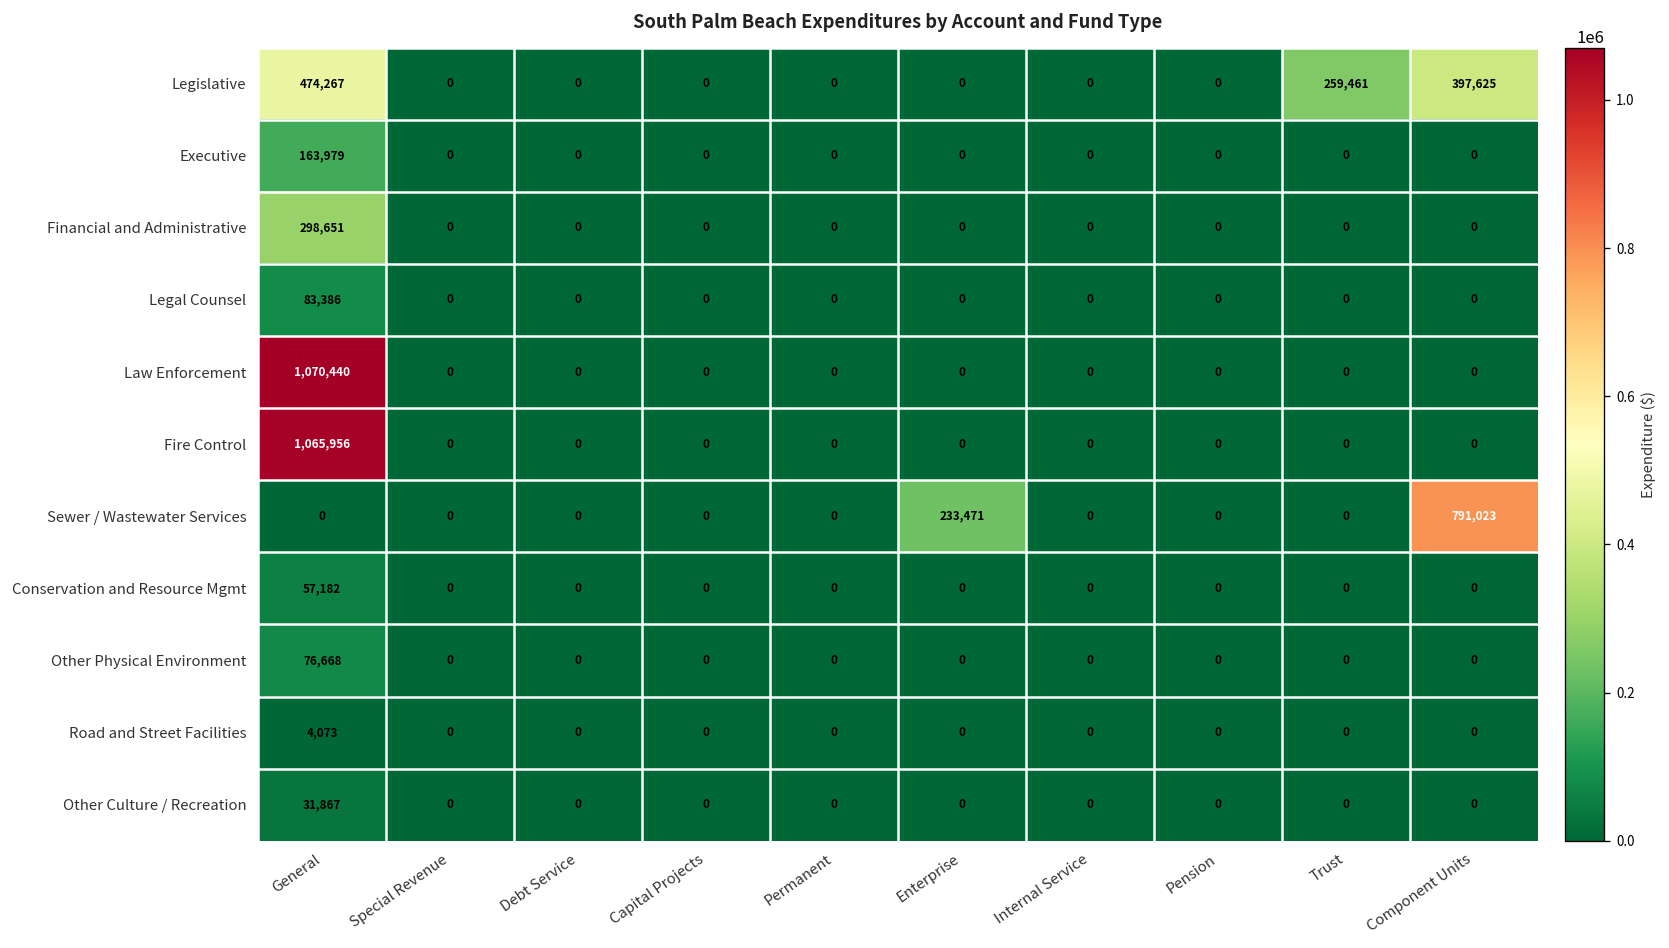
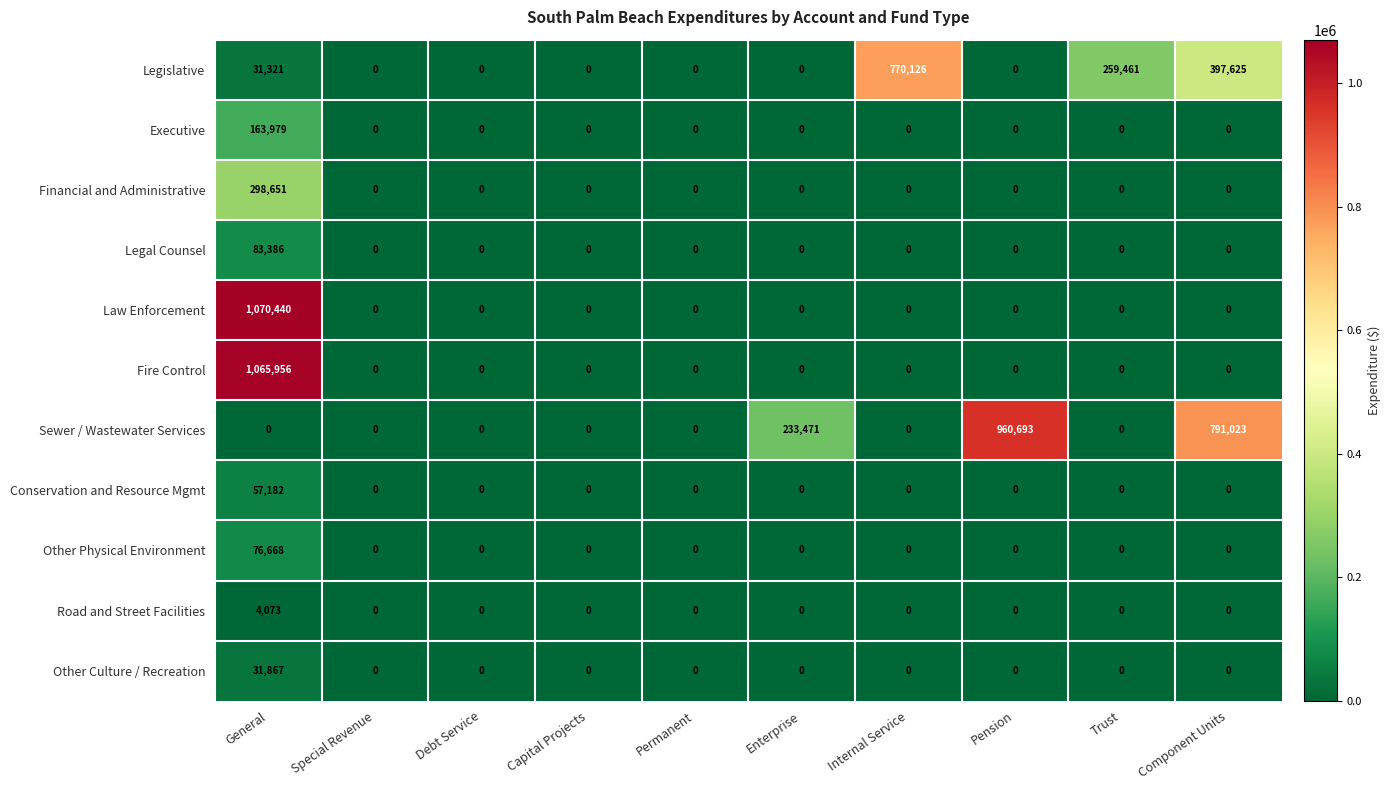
Legislative, General: 474,267 -> 31,321
Legislative, Internal Service: 0 -> 770,126
Sewer / Wastewater Services, Pension: 0 -> 960,693
